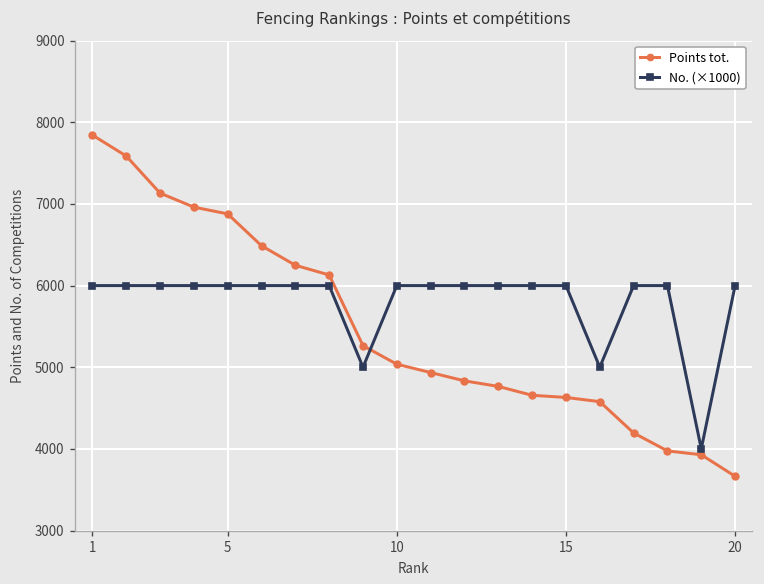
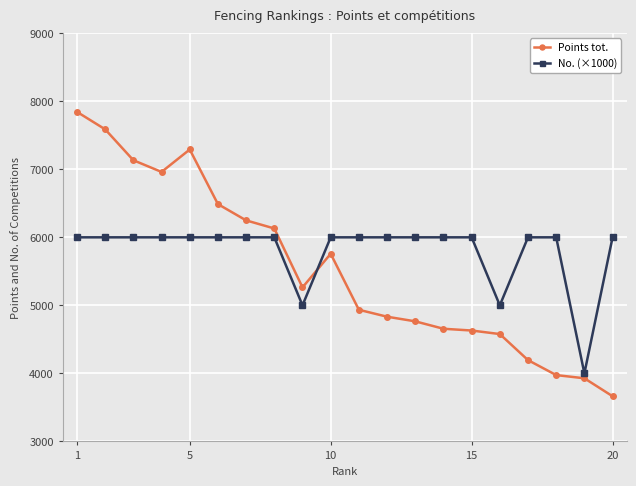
Points tot., 5: 6900 -> 7300
Points tot., 10: 5000 -> 5800
